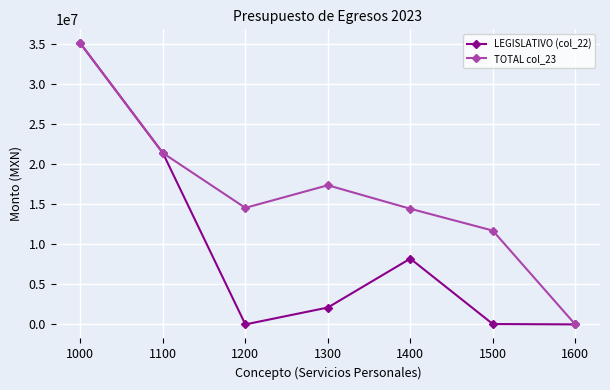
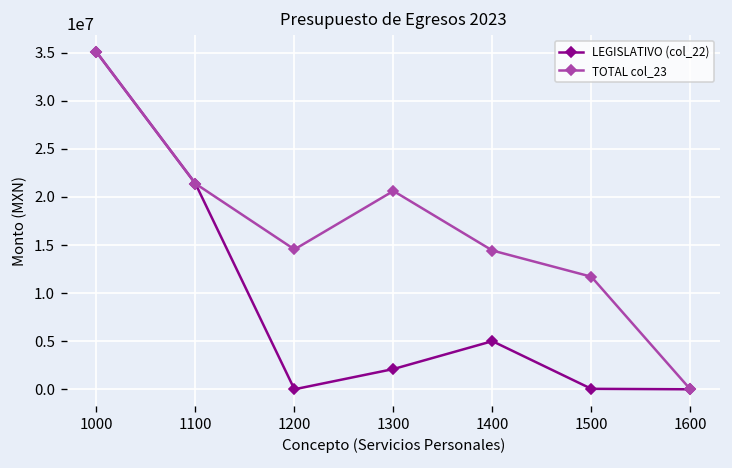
TOTAL col_23, 1300: 17000000 -> 21000000
LEGISLATIVO (col_22), 1400: 8000000 -> 5000000
